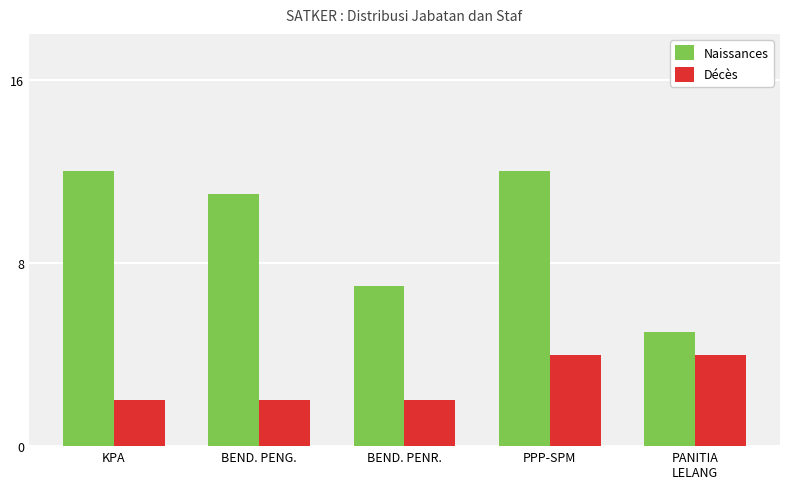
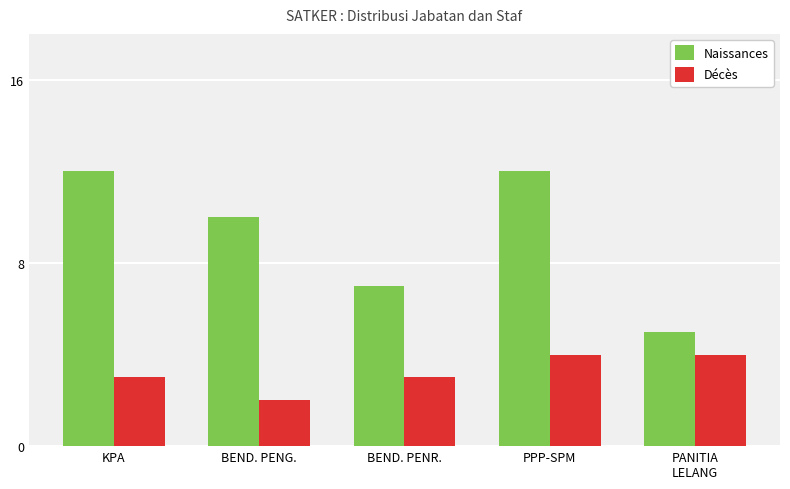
Décès, KPA: 2 -> 3
Naissances, BEND. PENG.: 11 -> 10
Décès, BEND. PENR.: 2 -> 3
